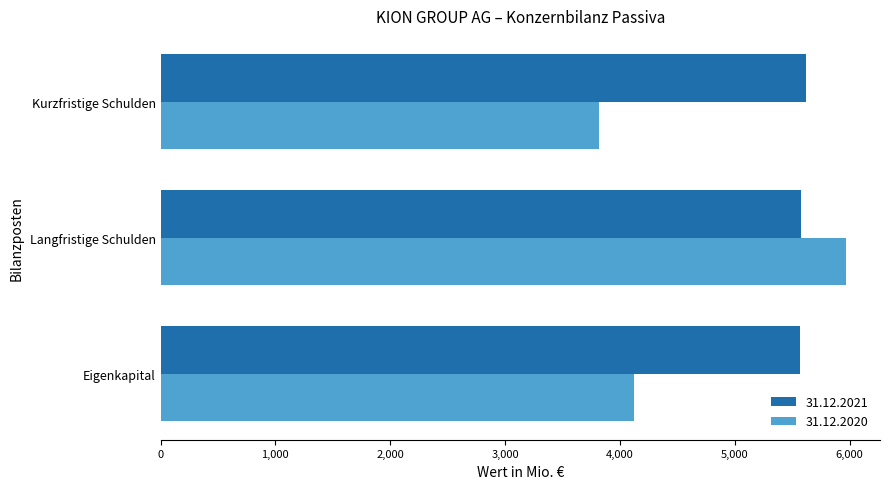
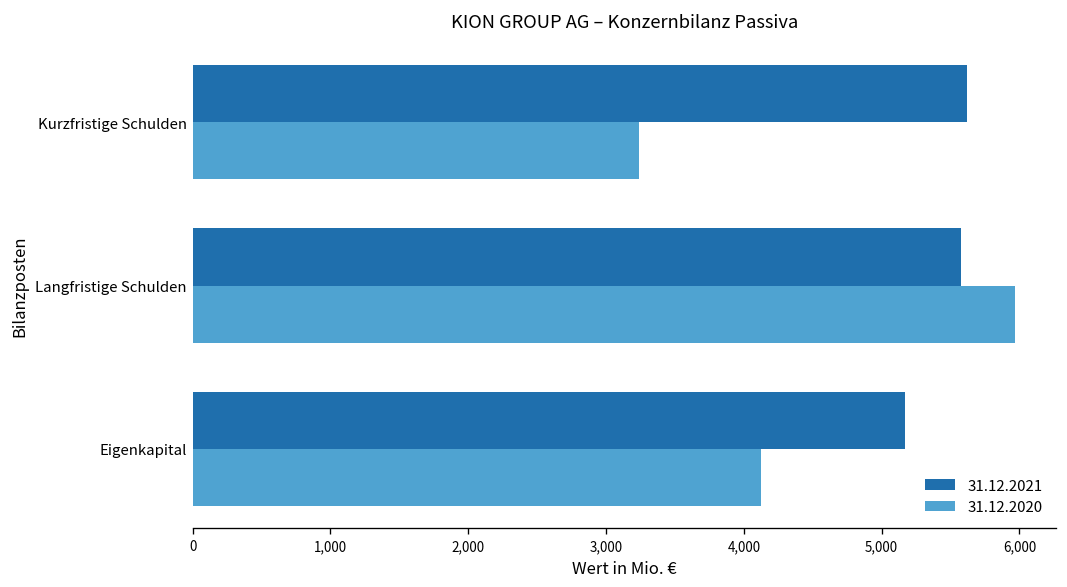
31.12.2020, Kurzfristige Schulden: 3,820 -> 3,240
31.12.2021, Eigenkapital: 5,570 -> 5,170
